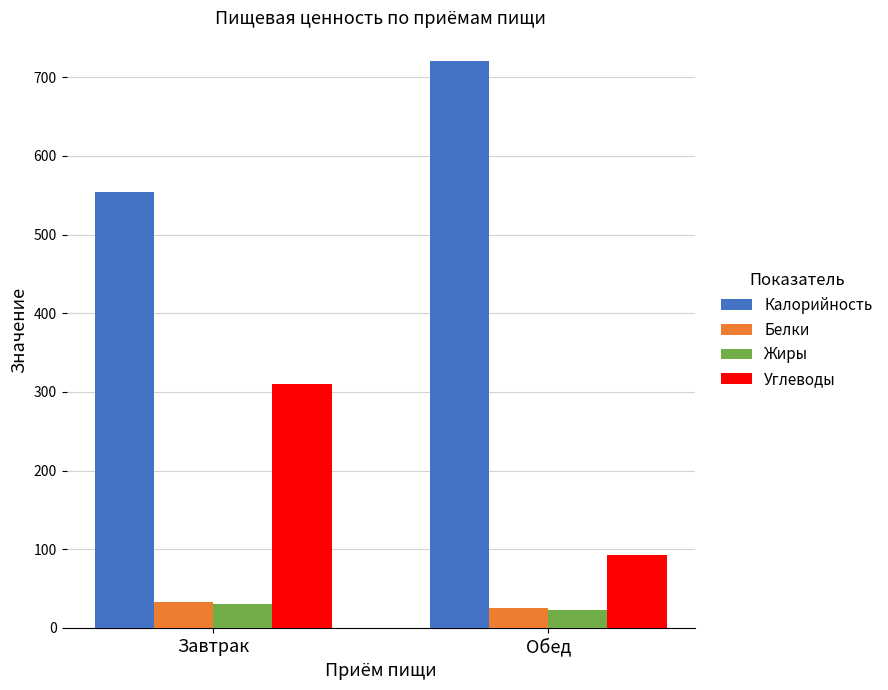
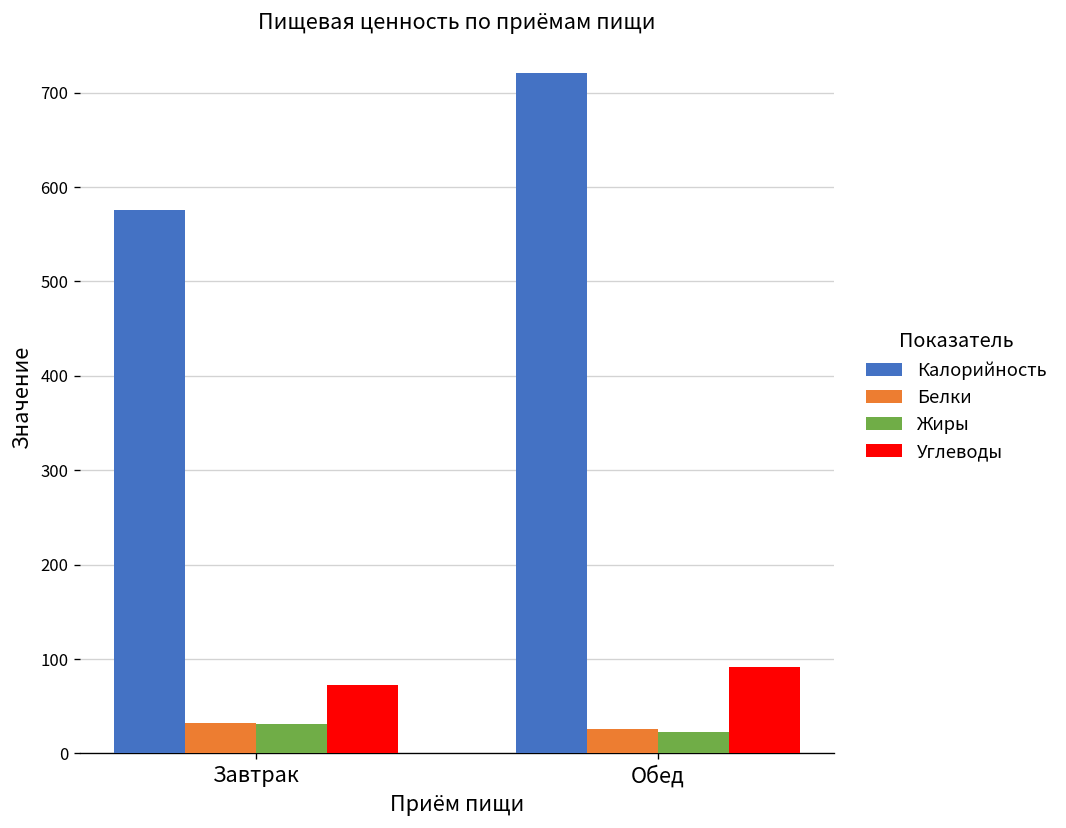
Калорийность, Завтрак: 550 -> 580
Углеводы, Завтрак: 310 -> 70
